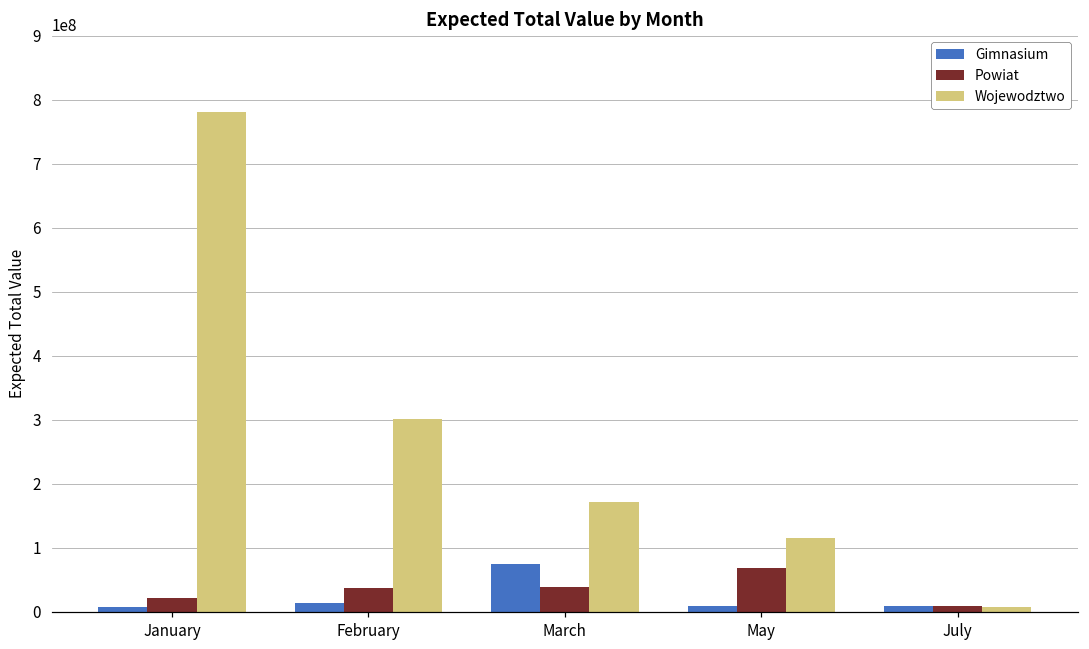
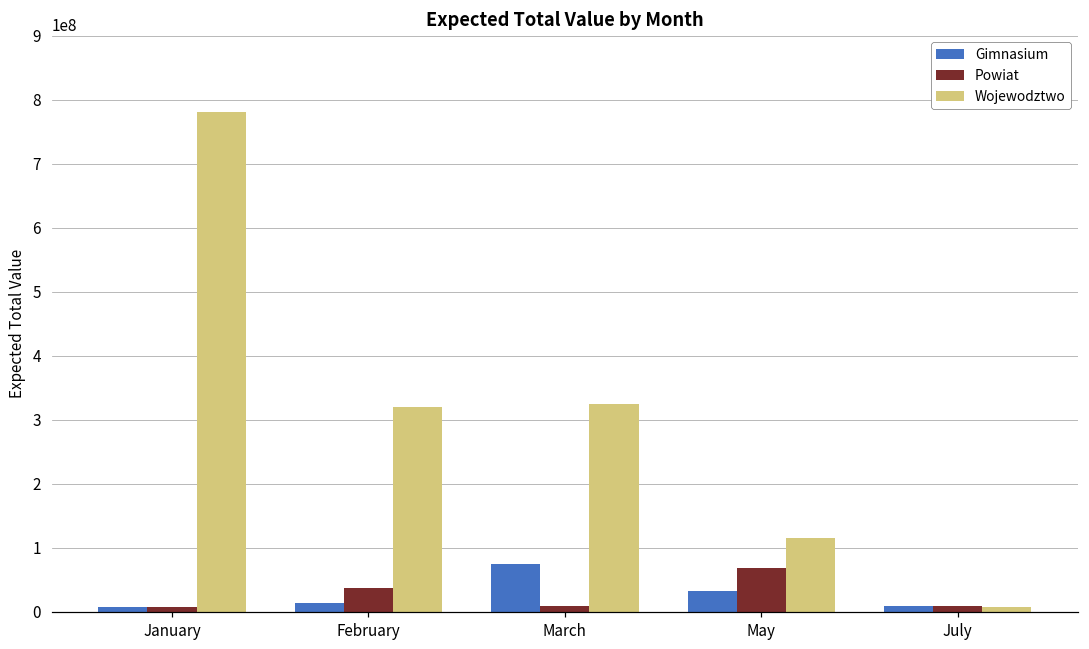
Powiat, January: 20000000 -> 10000000
Wojewodztwo, February: 300000000 -> 320000000
Powiat, March: 40000000 -> 10000000
Wojewodztwo, March: 170000000 -> 320000000
Gimnasium, May: 10000000 -> 30000000
